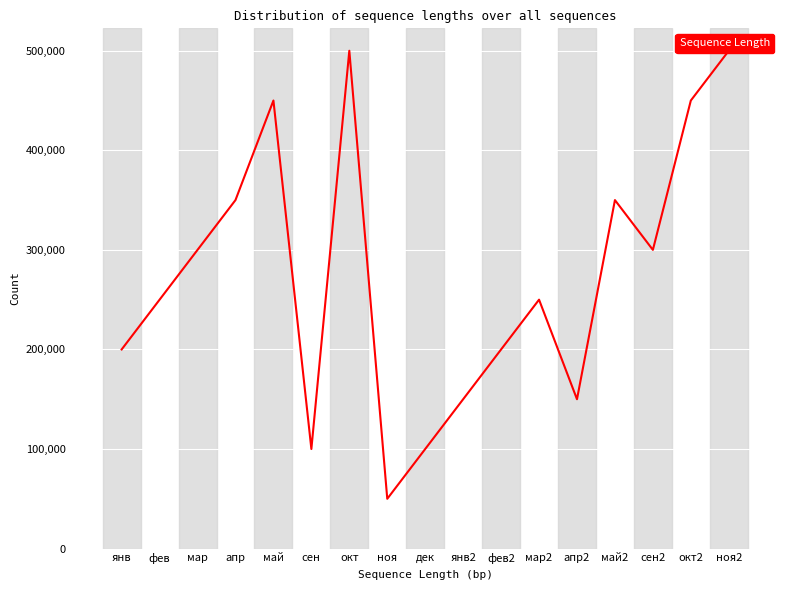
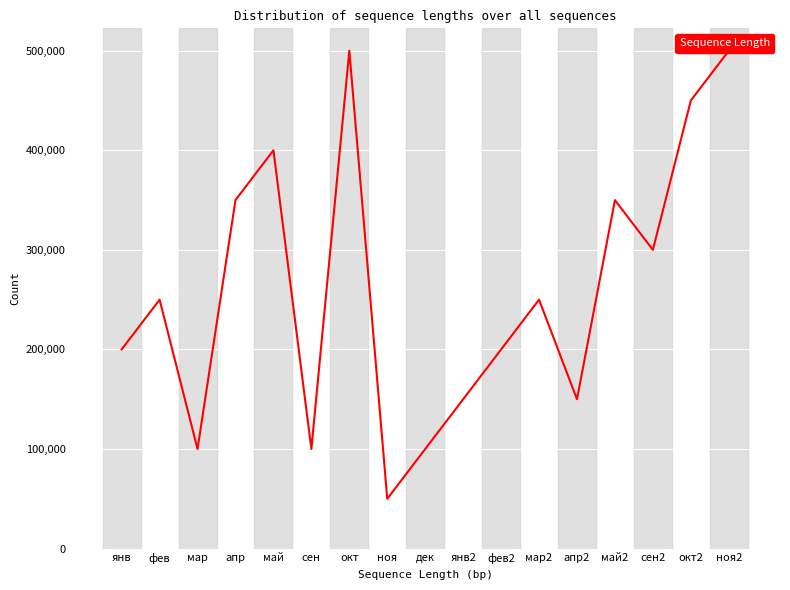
мар: 300,000 -> 100,000
май: 450,000 -> 400,000
